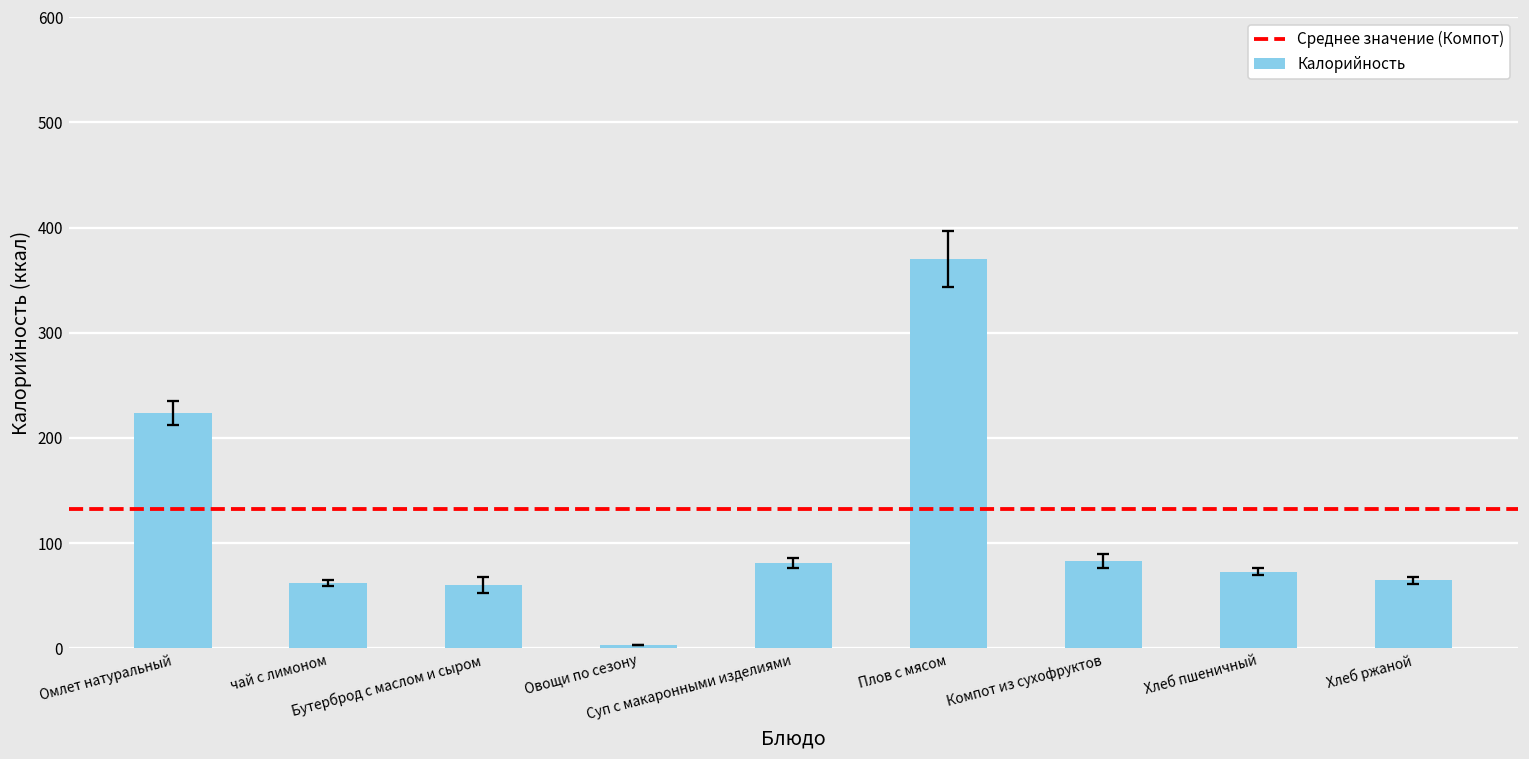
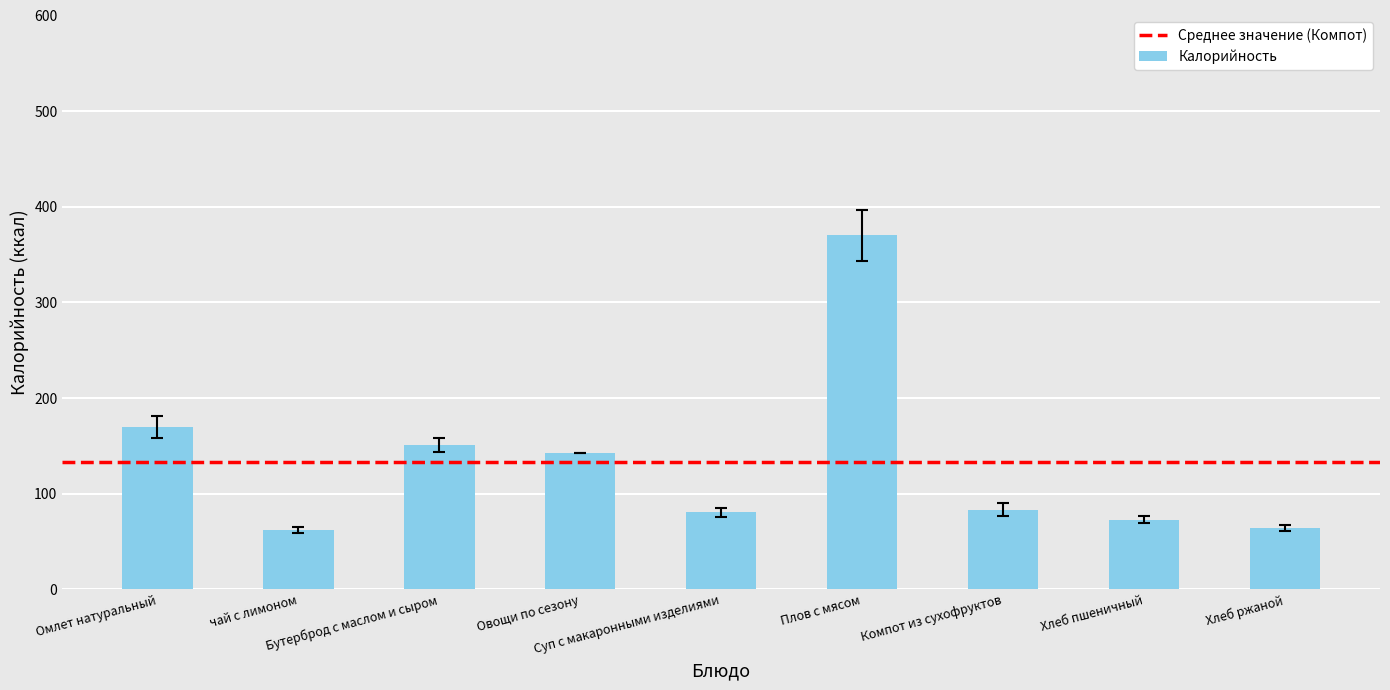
Калорийность, Омлет натуральный: 220 -> 170
Калорийность, Бутерброд с маслом и сыром: 60 -> 150
Калорийность, Овощи по сезону: 0 -> 140
